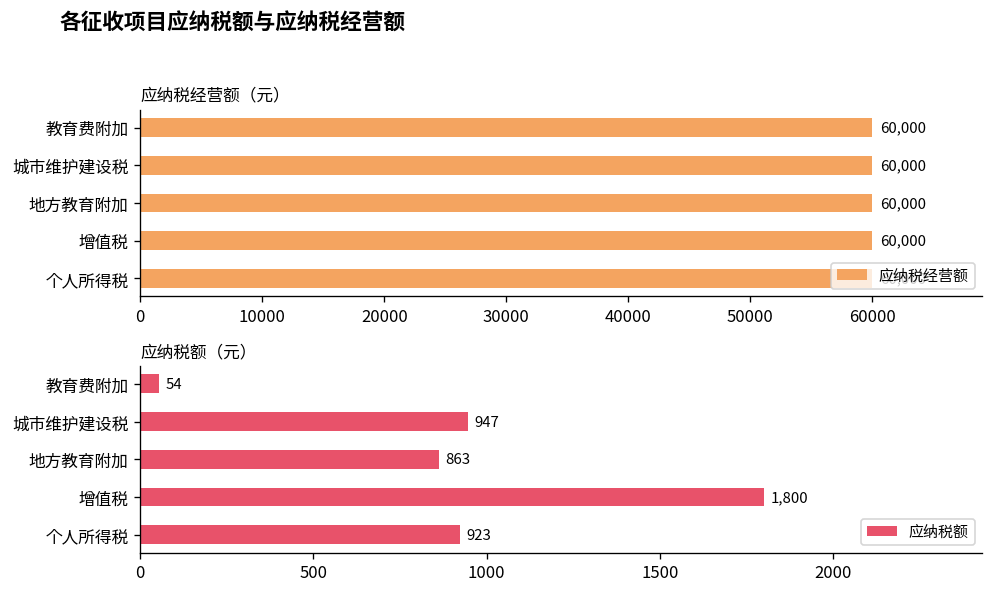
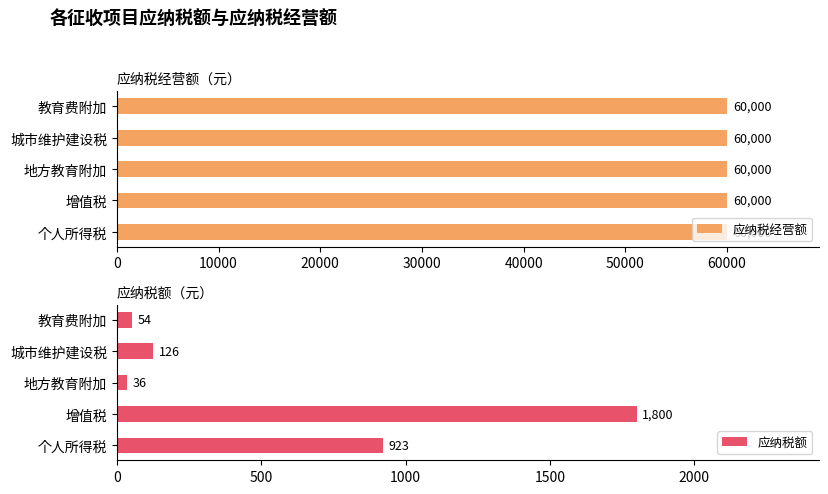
应纳税额（元）, 城市维护建设税: 947 -> 126
应纳税额（元）, 地方教育附加: 863 -> 36
